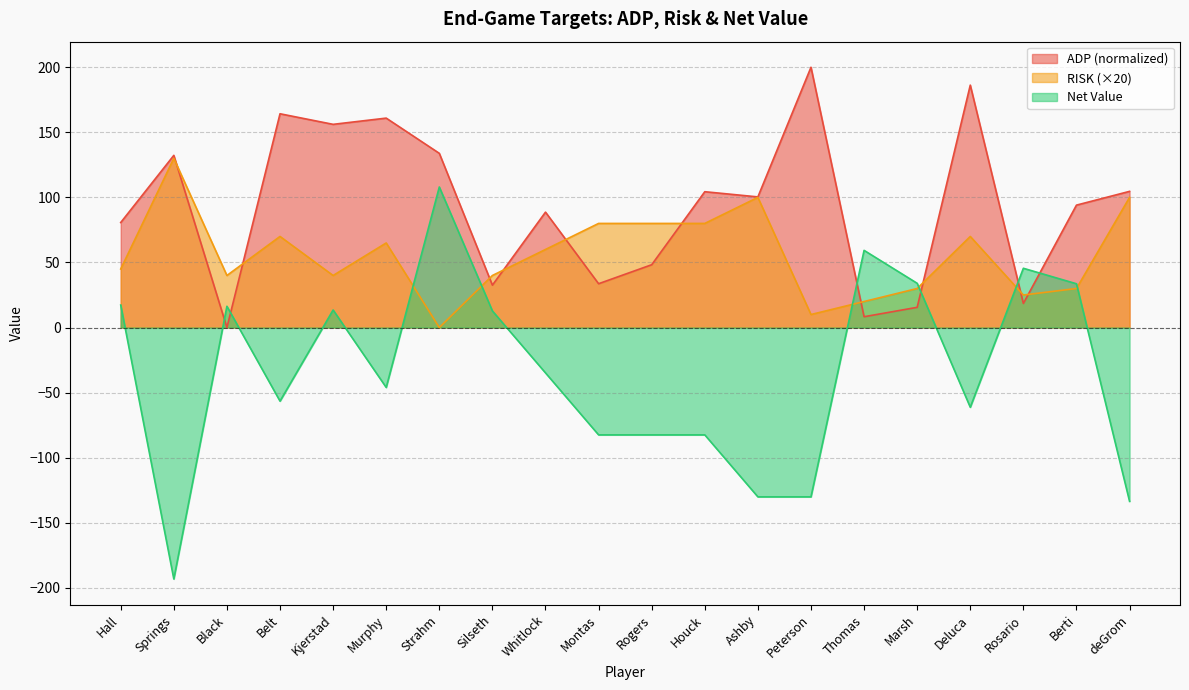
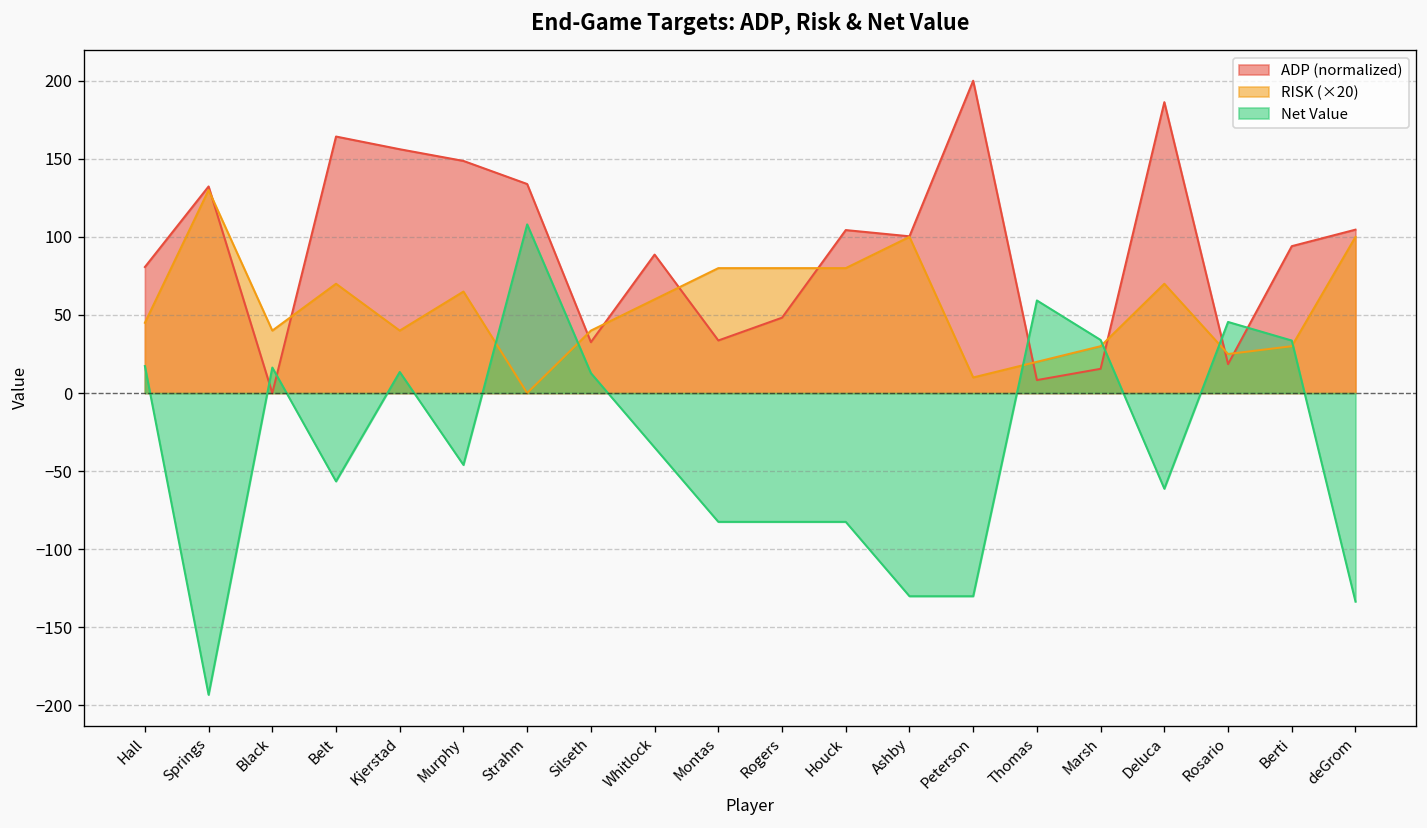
ADP (normalized), Murphy: 161 -> 149
